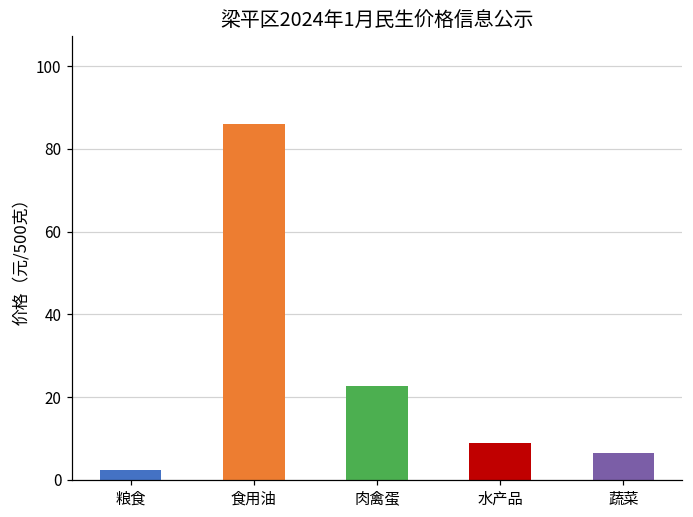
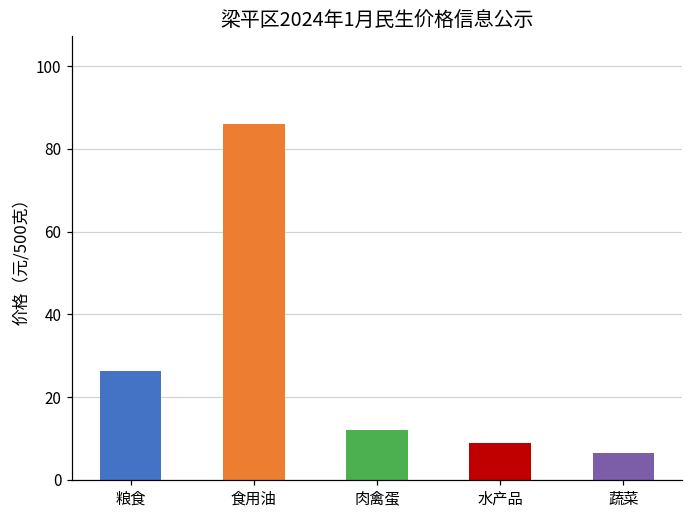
粮食: 2 -> 26
肉禽蛋: 23 -> 12
